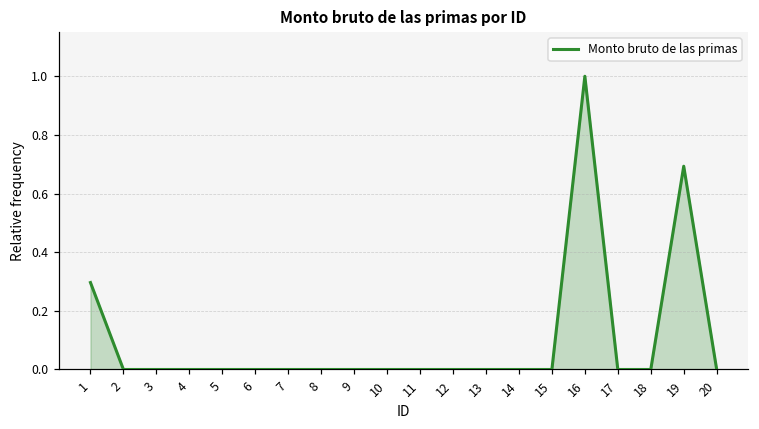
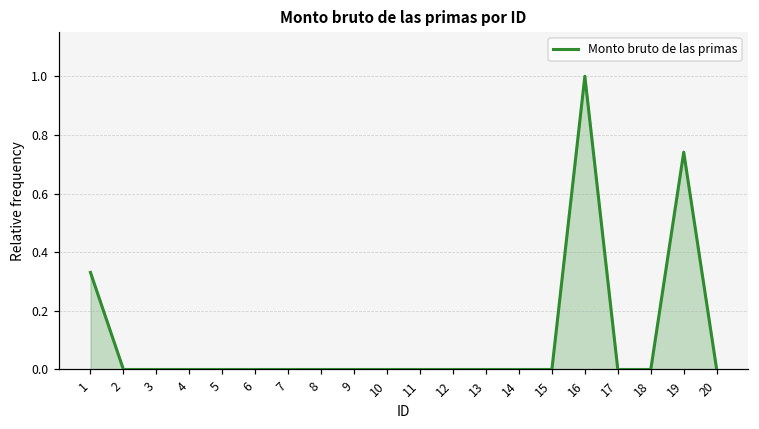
1: 0.30 -> 0.33
19: 0.69 -> 0.74
